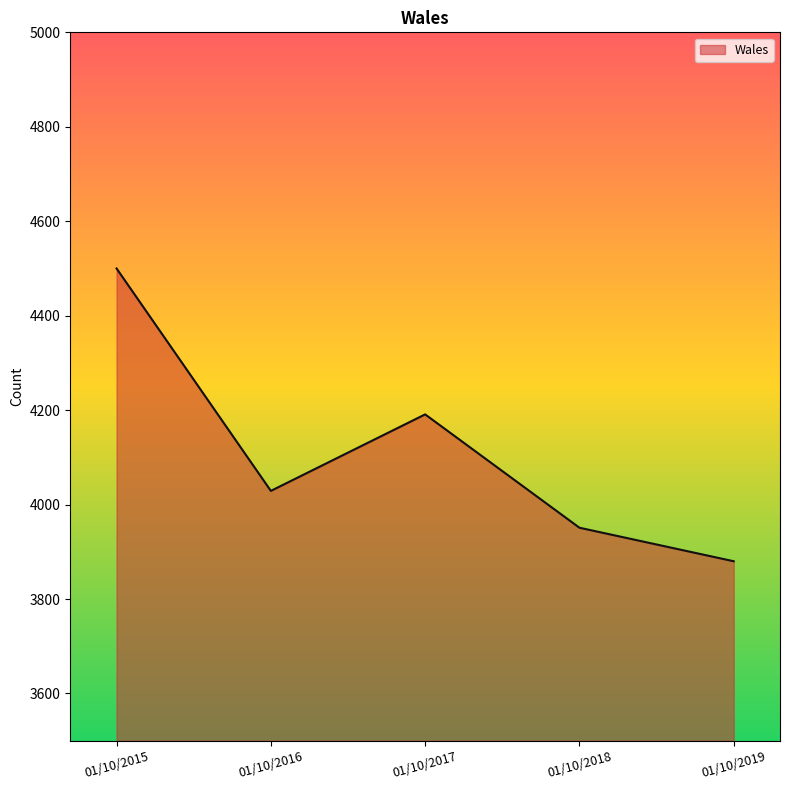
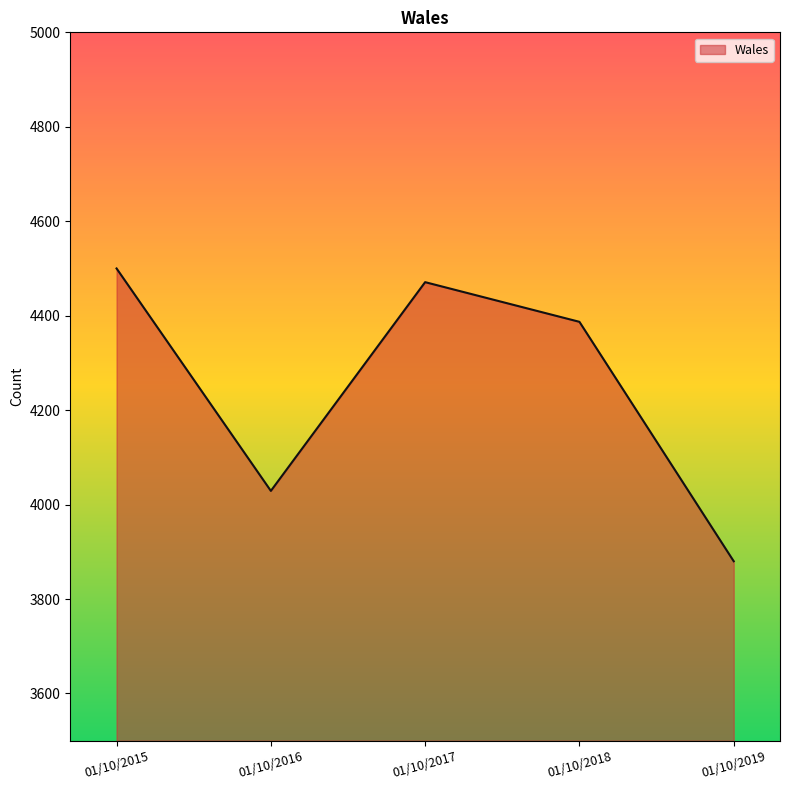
01/10/2017: 4190 -> 4470
01/10/2018: 3950 -> 4390
